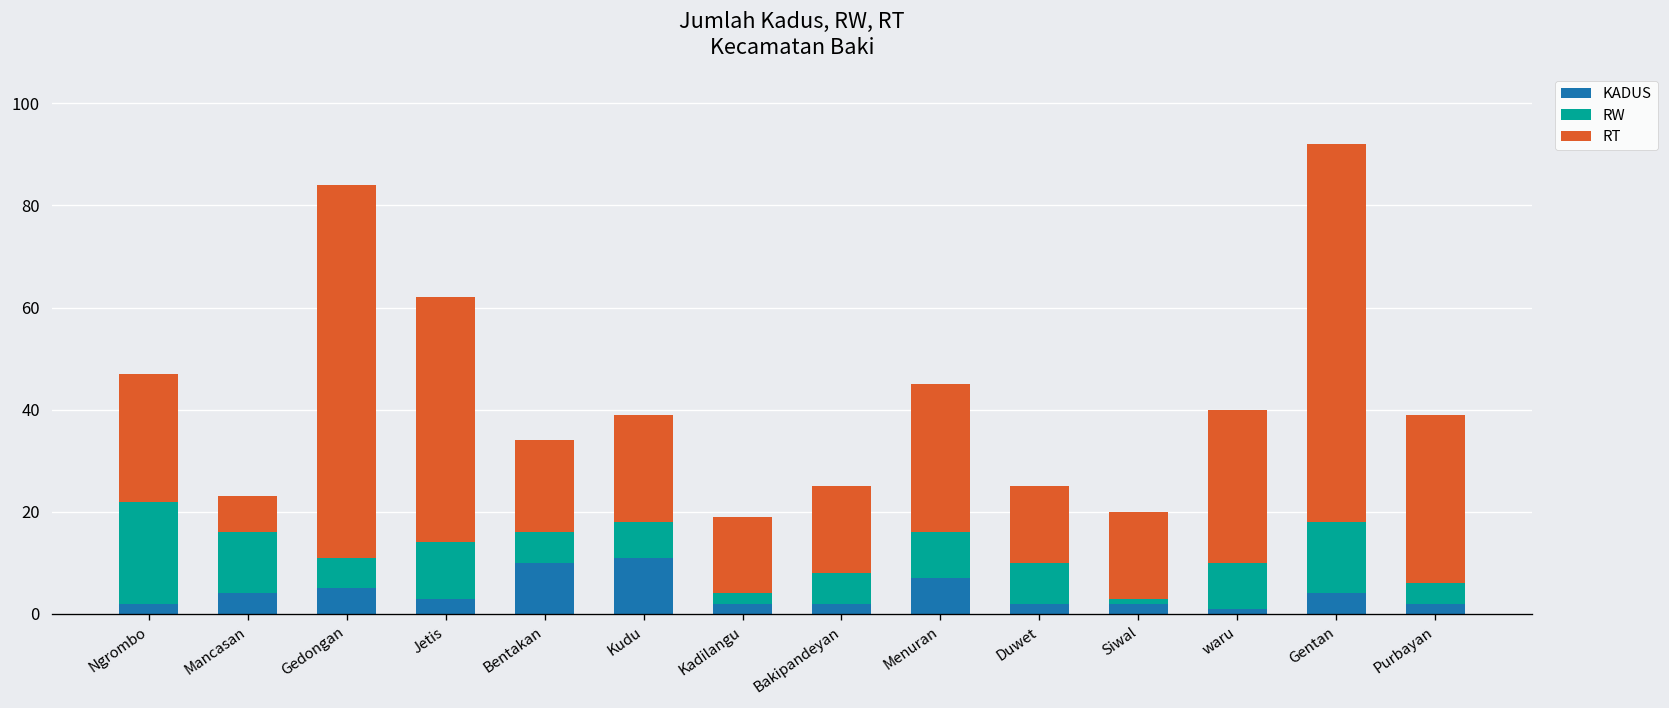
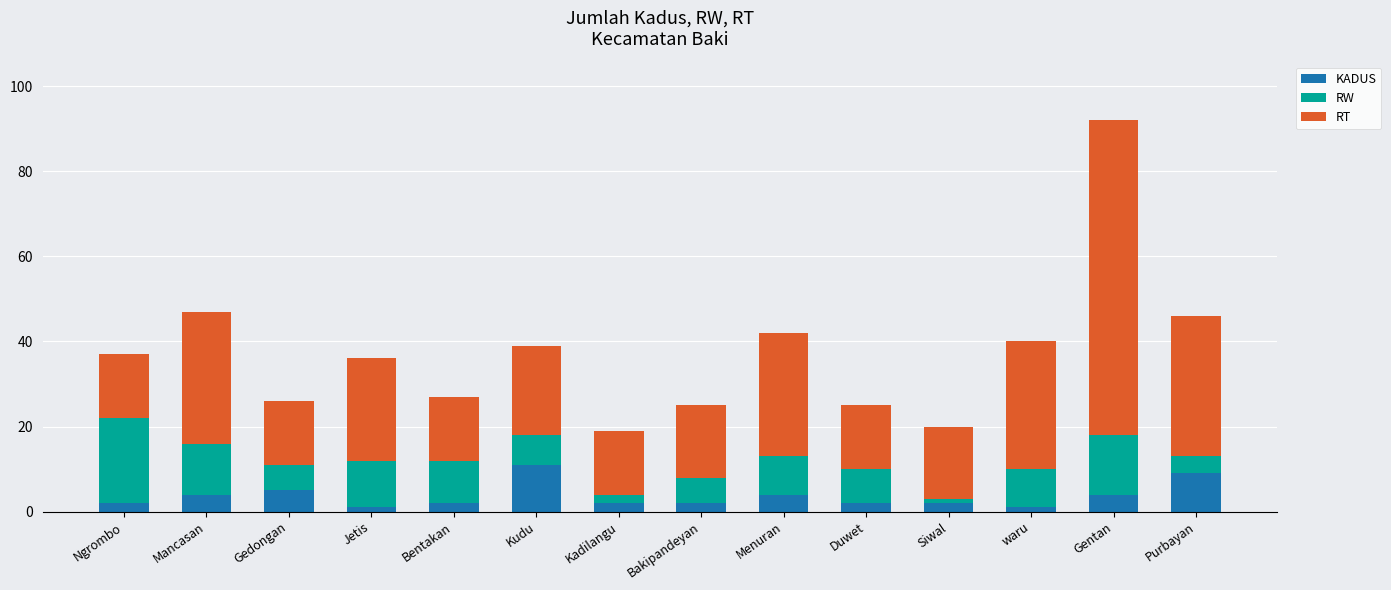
RT, Ngrombo: 25 -> 15
RT, Mancasan: 7 -> 31
RT, Gedongan: 73 -> 15
KADUS, Jetis: 3 -> 1
RT, Jetis: 48 -> 24
KADUS, Bentakan: 10 -> 2
RW, Bentakan: 6 -> 10
RT, Bentakan: 18 -> 15
KADUS, Menuran: 7 -> 4
KADUS, Purbayan: 2 -> 9
